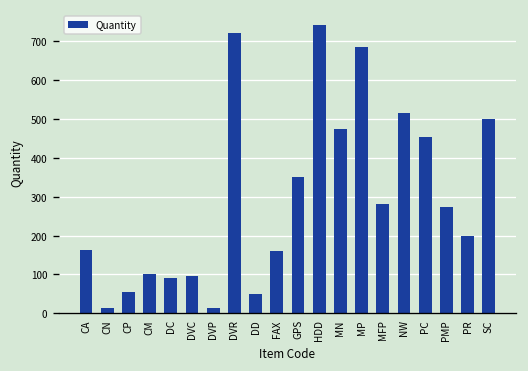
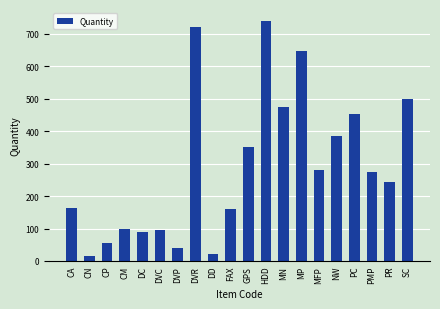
DVP: 10 -> 40
DD: 50 -> 20
MP: 690 -> 650
NW: 510 -> 390
PR: 200 -> 250
